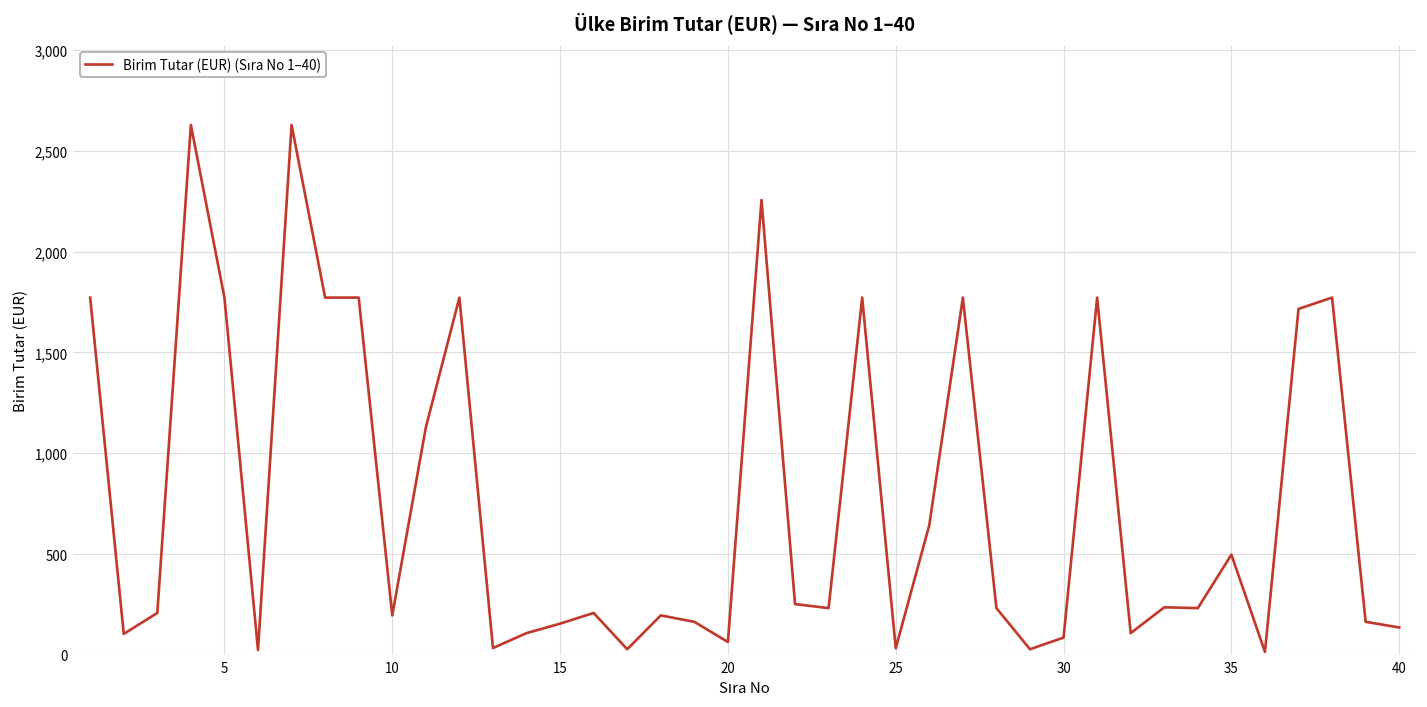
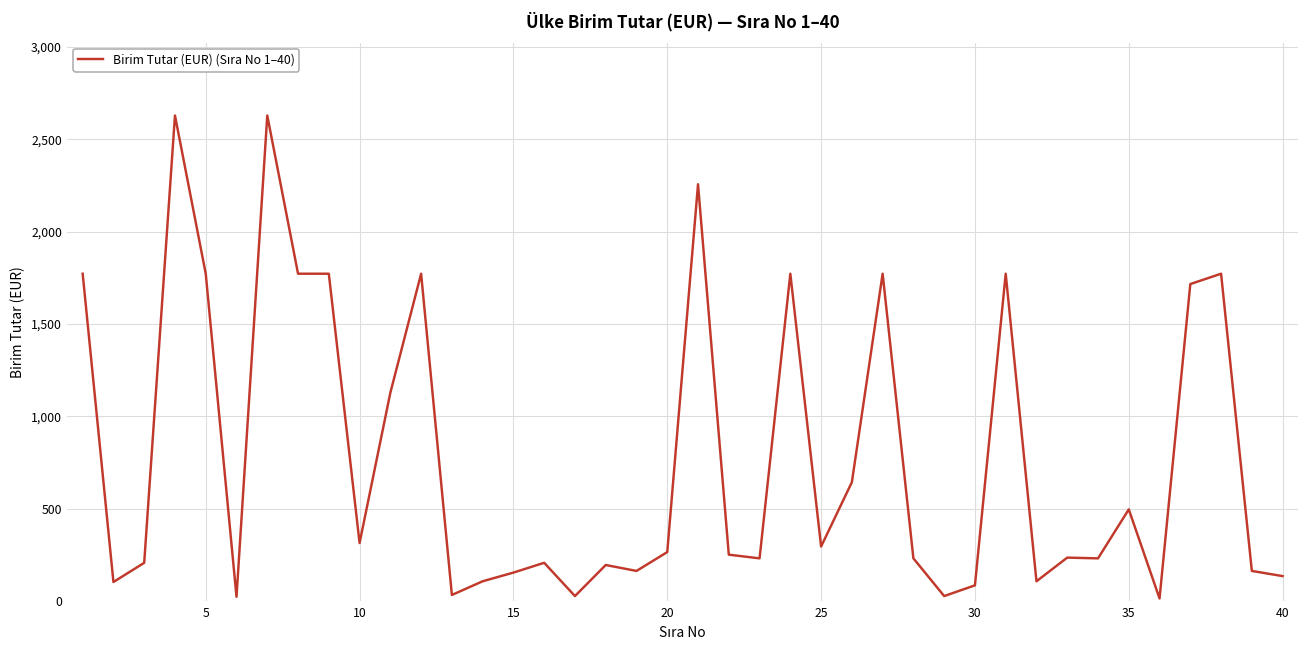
10: 200 -> 320
20: 60 -> 270
25: 30 -> 300
